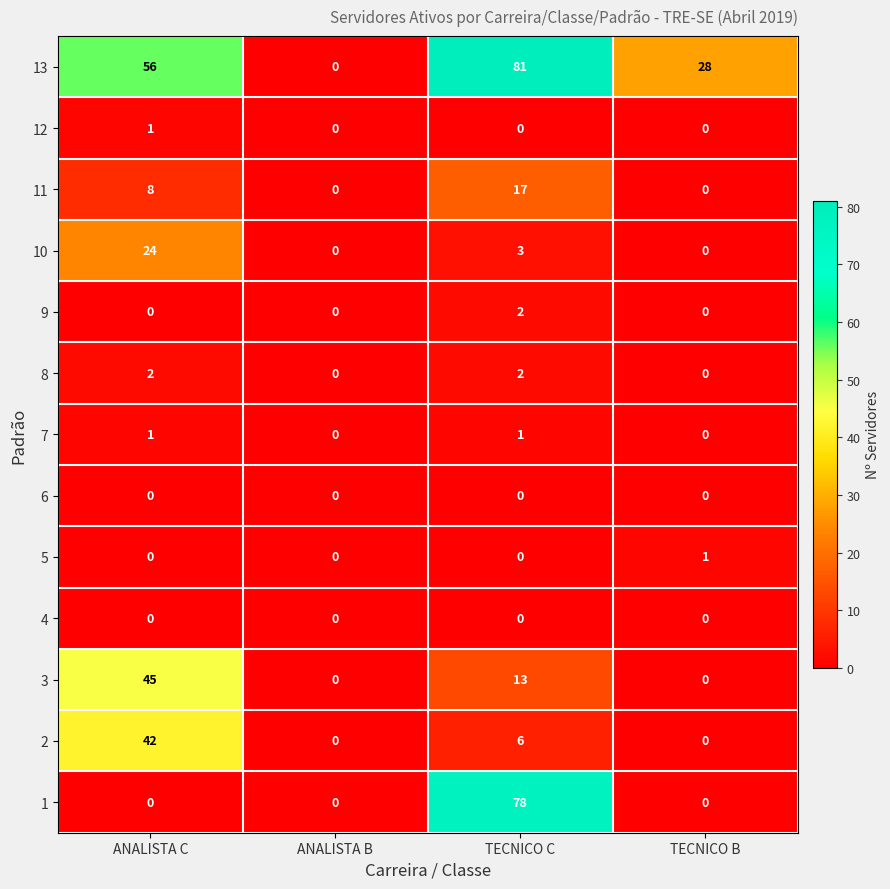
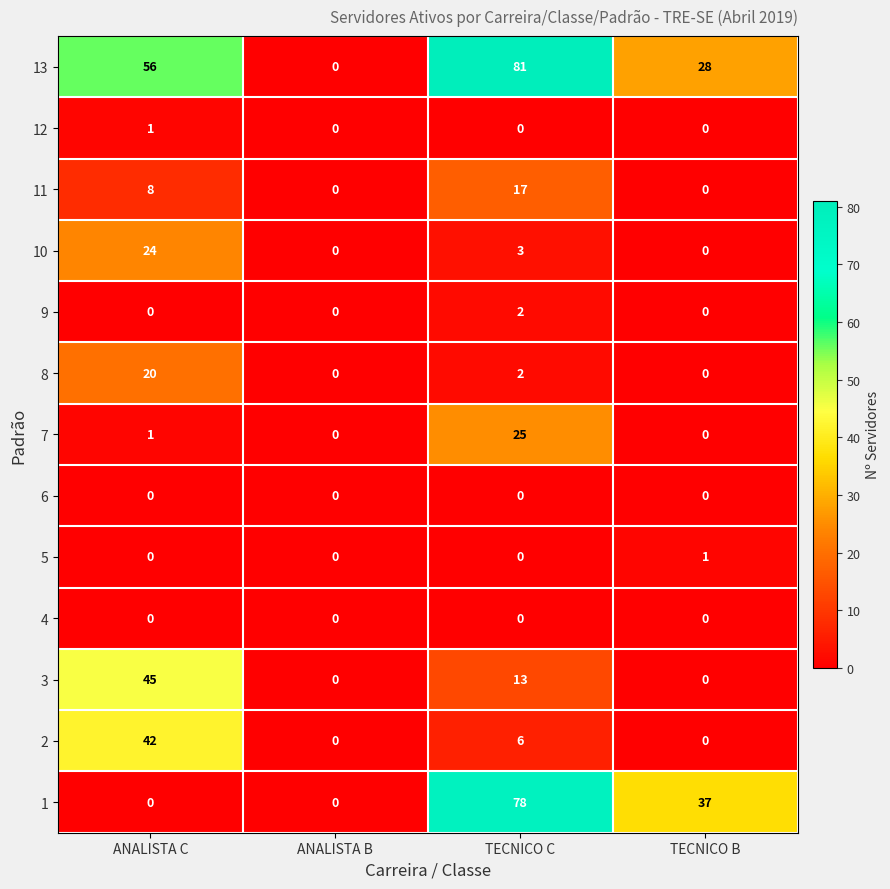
8, ANALISTA C: 2 -> 20
7, TECNICO C: 1 -> 25
1, TECNICO B: 0 -> 37
